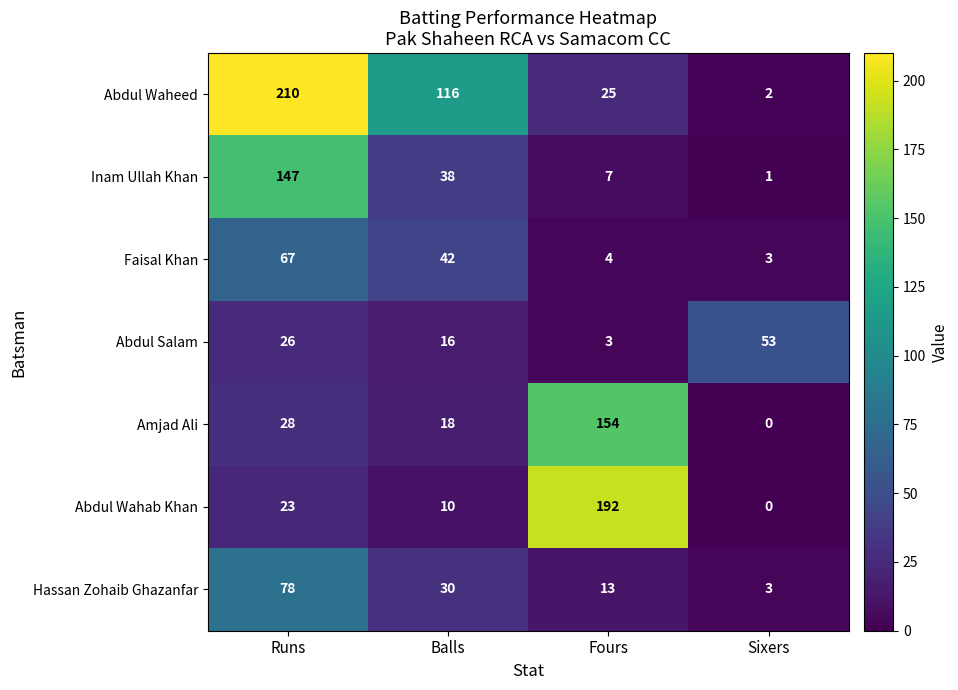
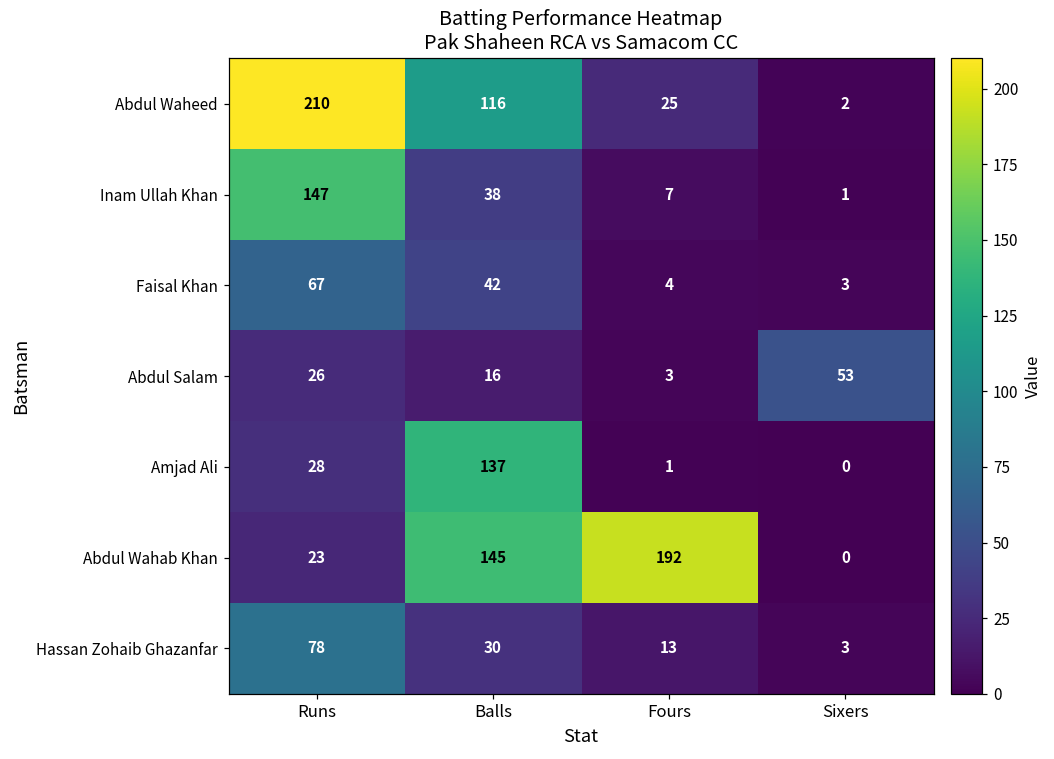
Amjad Ali, Balls: 18 -> 137
Amjad Ali, Fours: 154 -> 1
Abdul Wahab Khan, Balls: 10 -> 145
